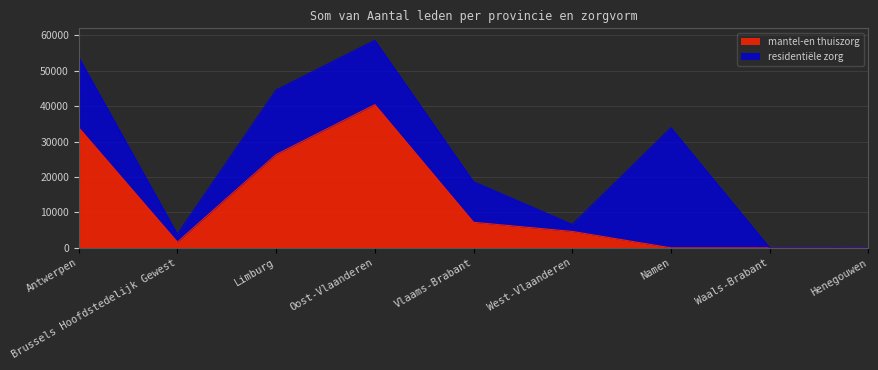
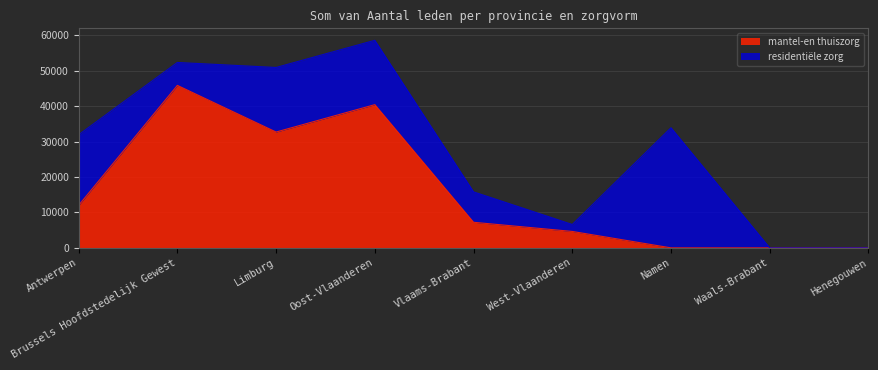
mantel-en thuiszorg, Antwerpen: 34000 -> 12000
mantel-en thuiszorg, Brussels Hoofdstedelijk Gewest: 2000 -> 46000
residentiële zorg, Brussels Hoofdstedelijk Gewest: 2000 -> 6000
mantel-en thuiszorg, Limburg: 26000 -> 33000
residentiële zorg, Vlaams-Brabant: 11000 -> 9000
